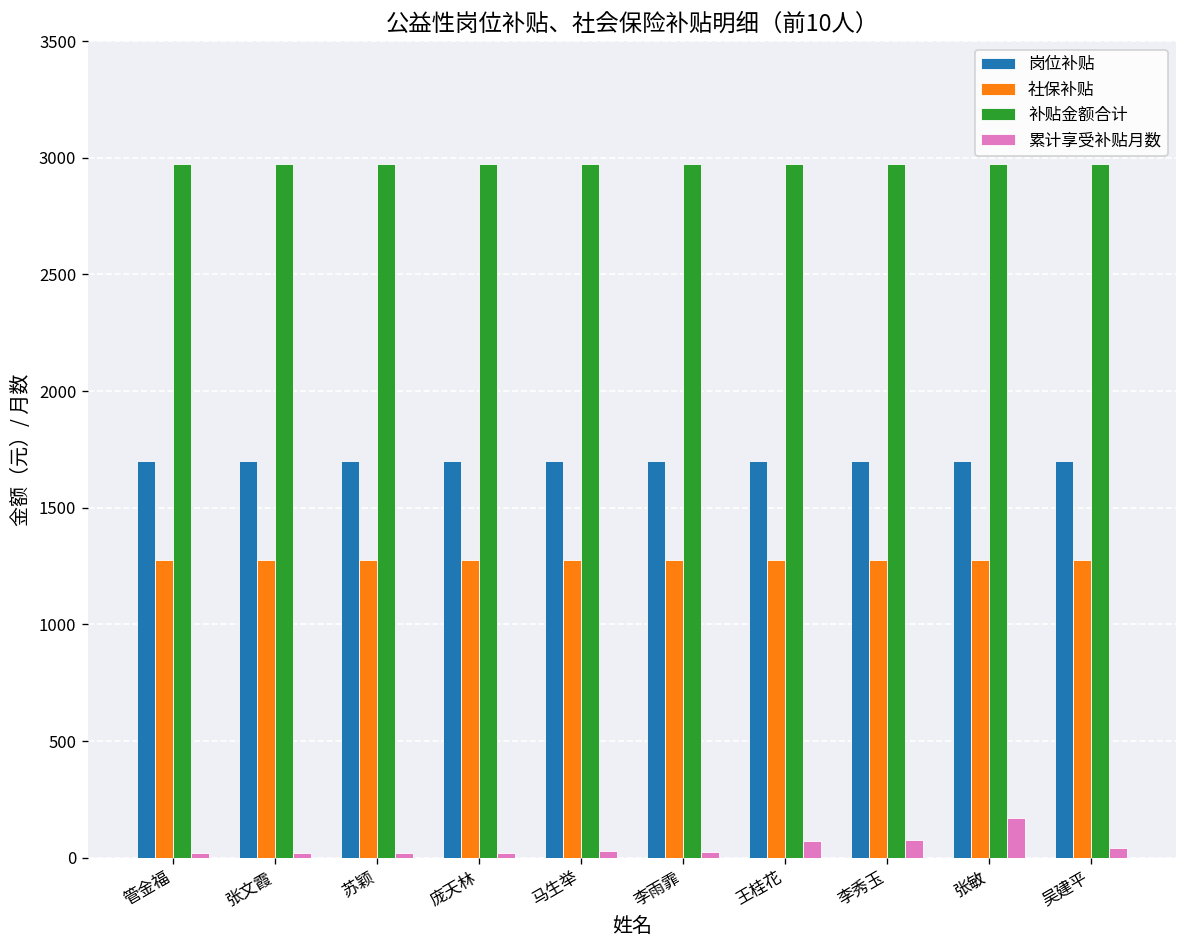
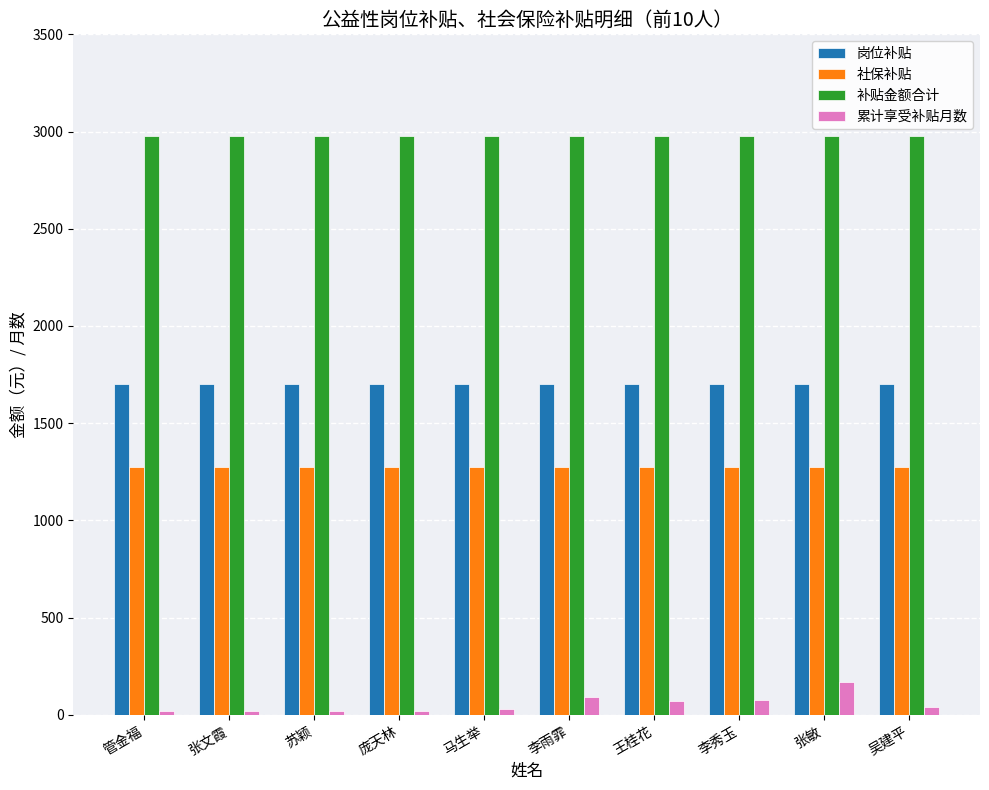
累计享受补贴月数, 李雨霏: 20 -> 90
